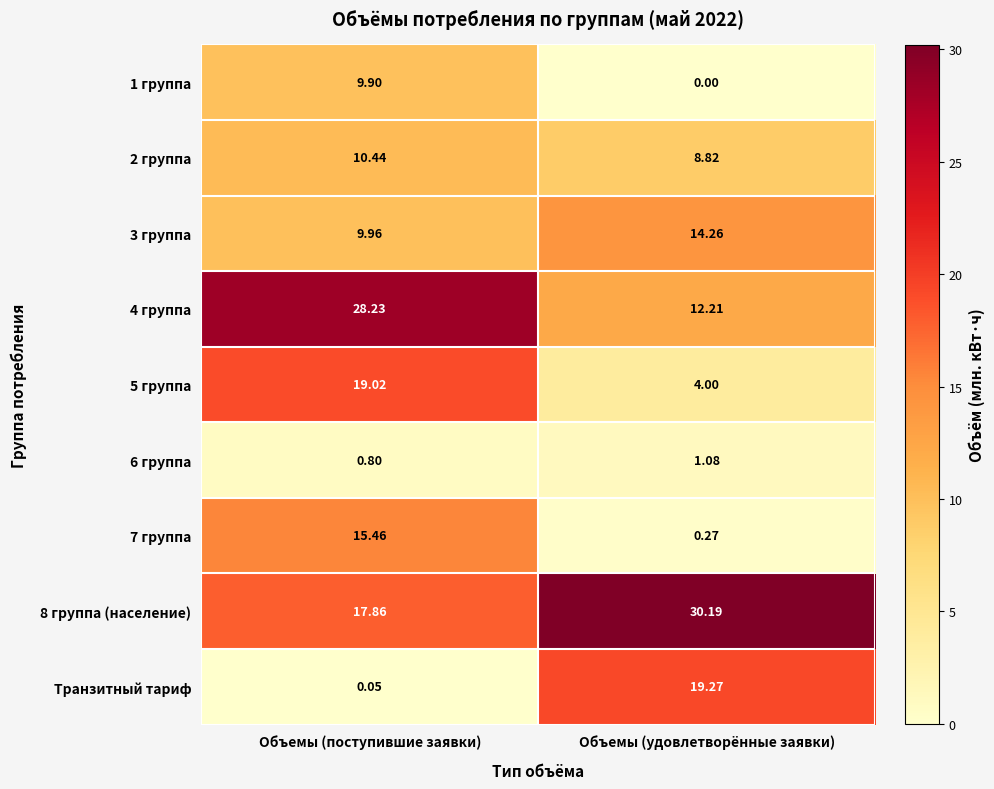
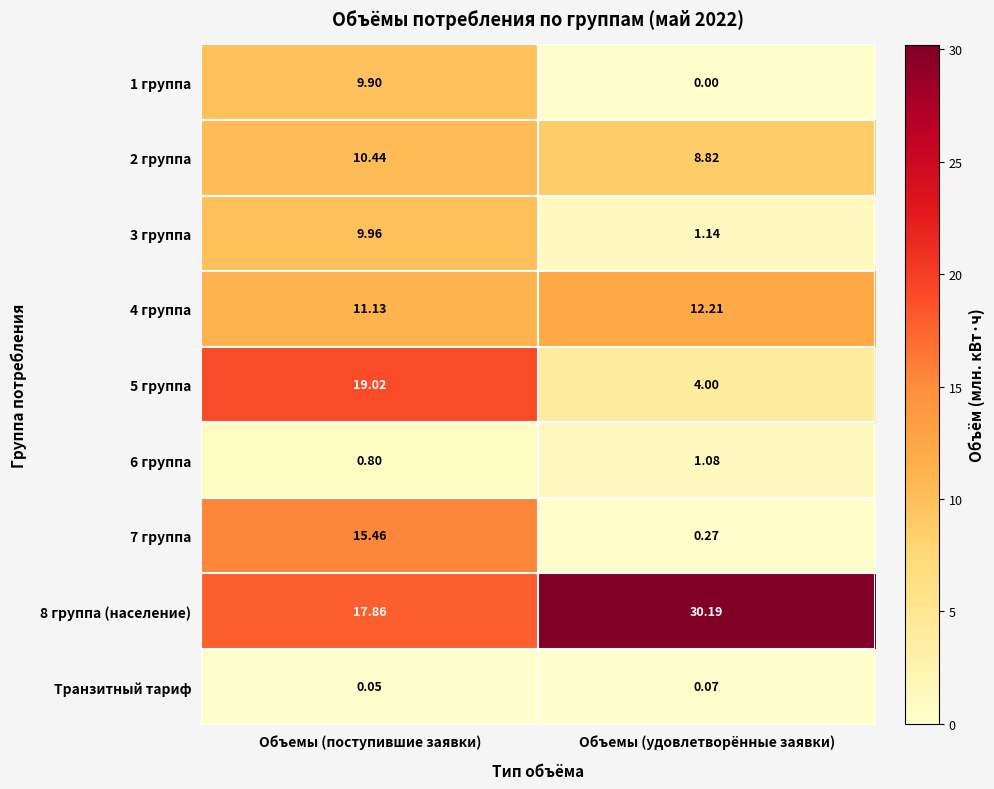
3 группа, Объемы (удовлетворённые заявки): 14.26 -> 1.14
4 группа, Объемы (поступившие заявки): 28.23 -> 11.13
Транзитный тариф, Объемы (удовлетворённые заявки): 19.27 -> 0.07
